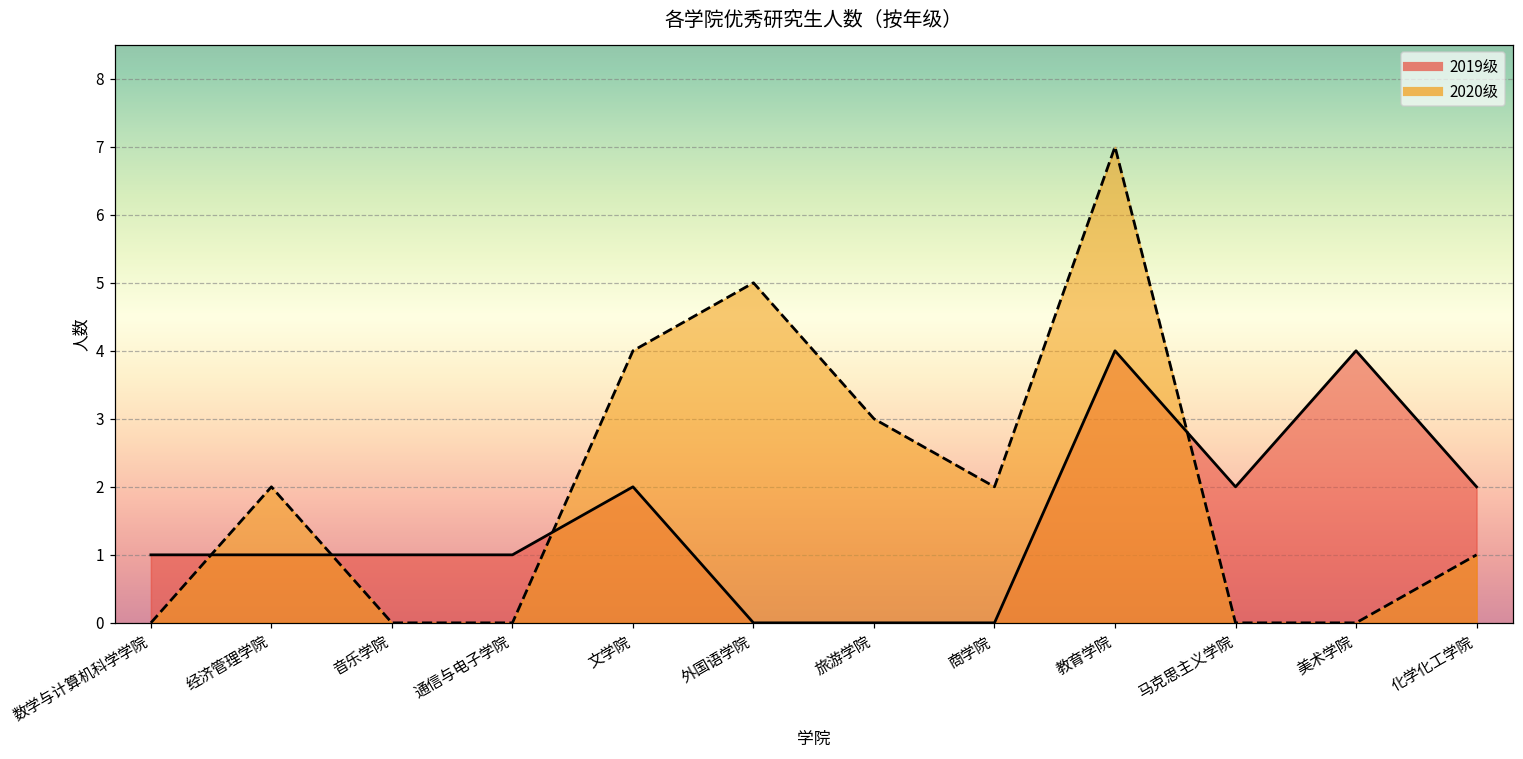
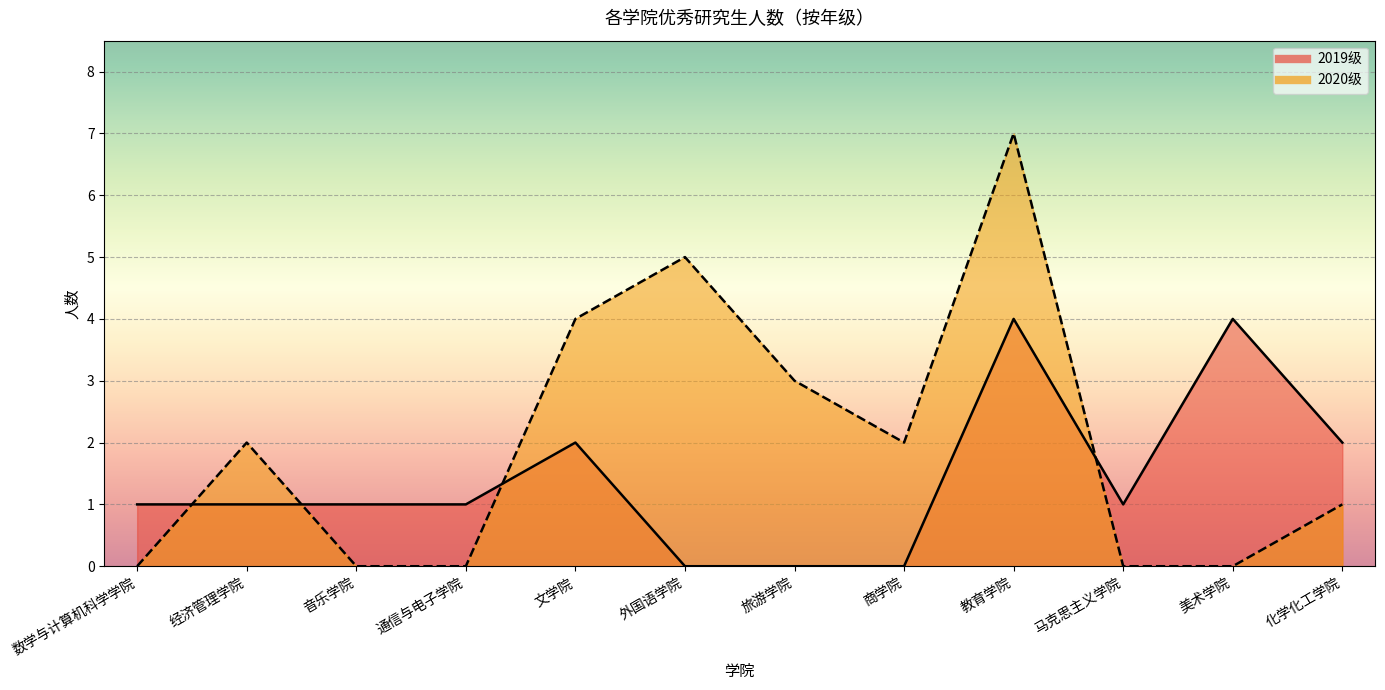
2019级, 马克思主义学院: 2 -> 1
